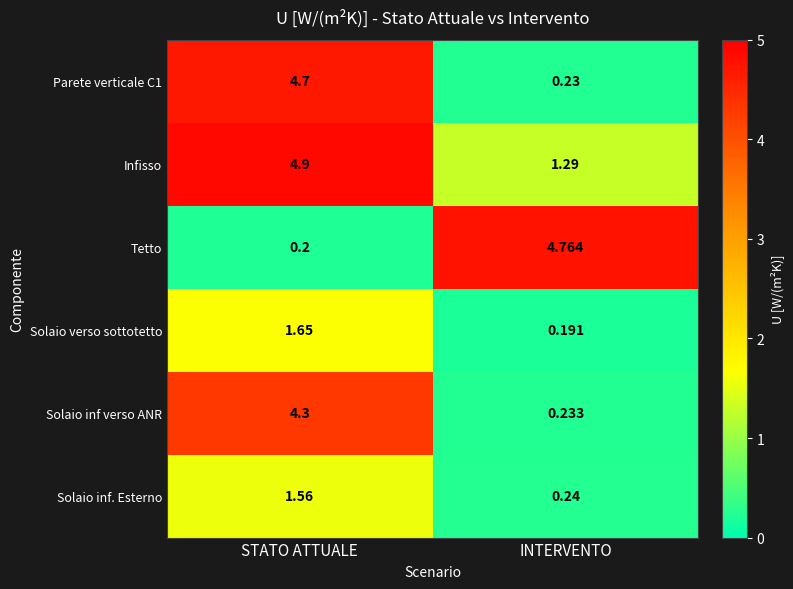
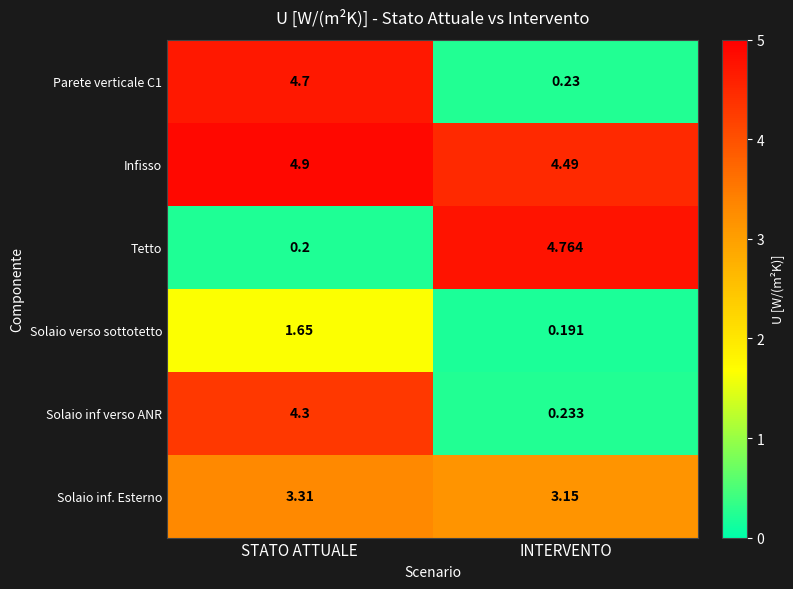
Infisso, INTERVENTO: 1.29 -> 4.49
Solaio inf. Esterno, STATO ATTUALE: 1.56 -> 3.31
Solaio inf. Esterno, INTERVENTO: 0.24 -> 3.15
